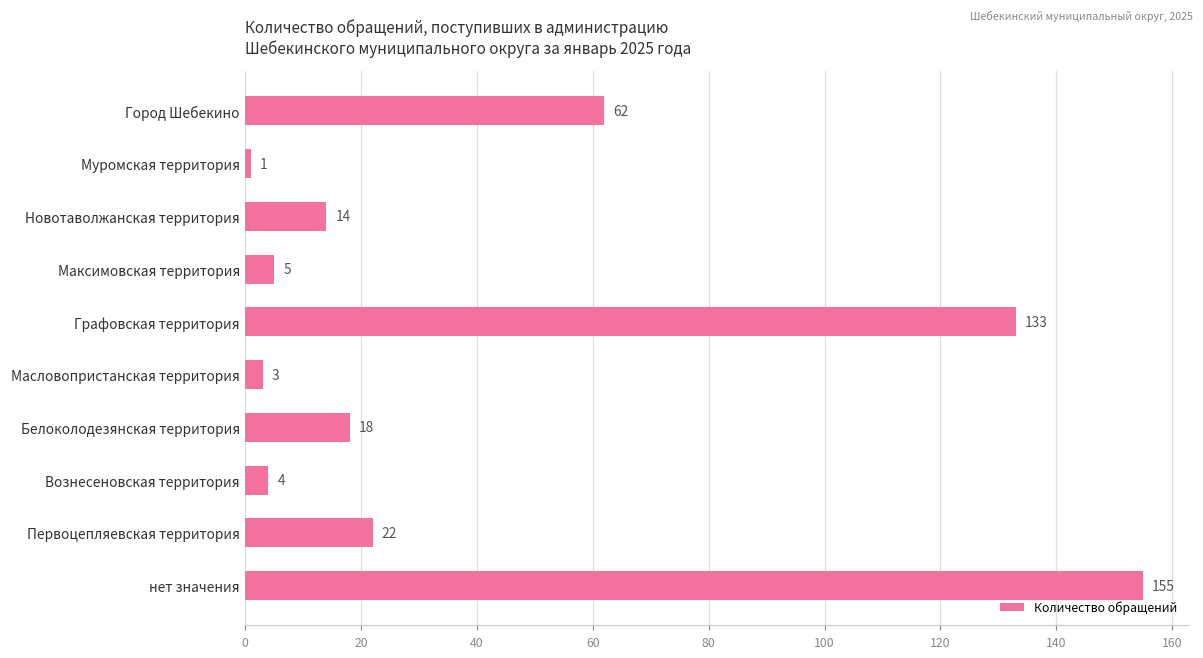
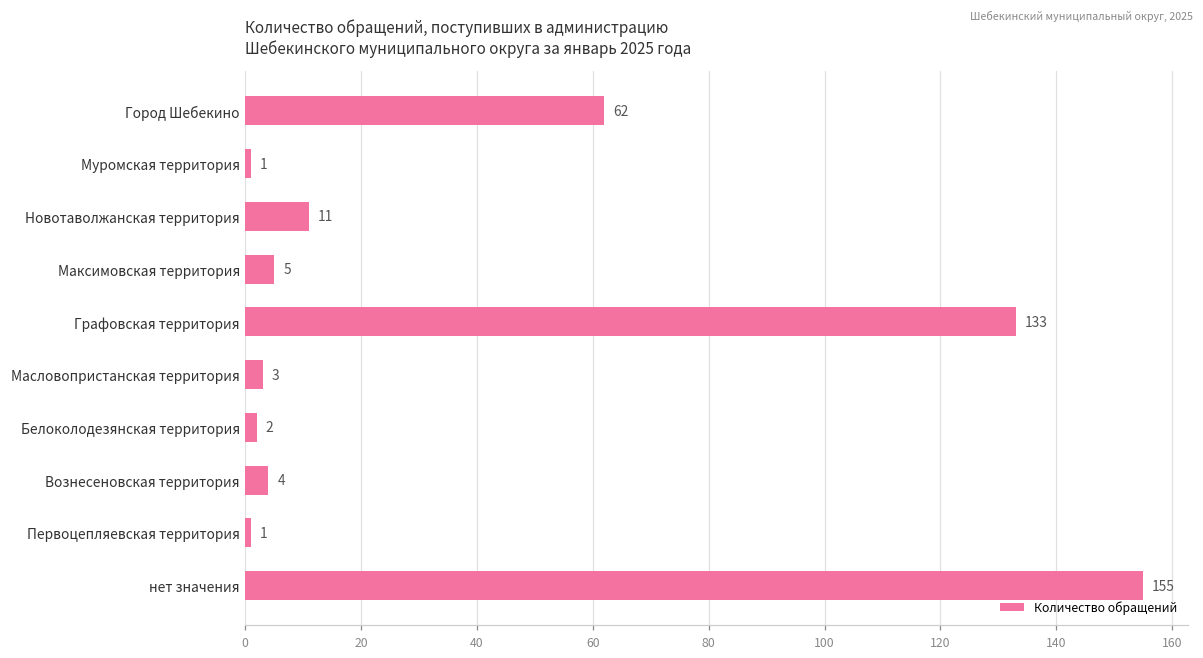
Новотаволжанская территория: 14 -> 11
Белоколодезянская территория: 18 -> 2
Первоцепляевская территория: 22 -> 1
